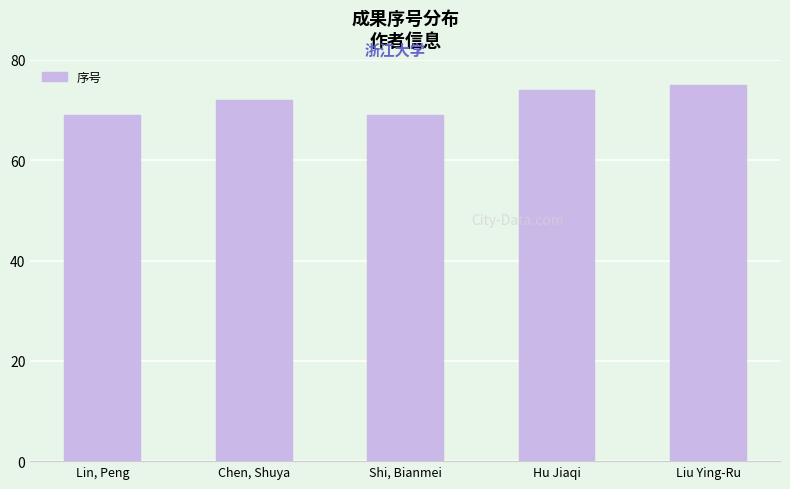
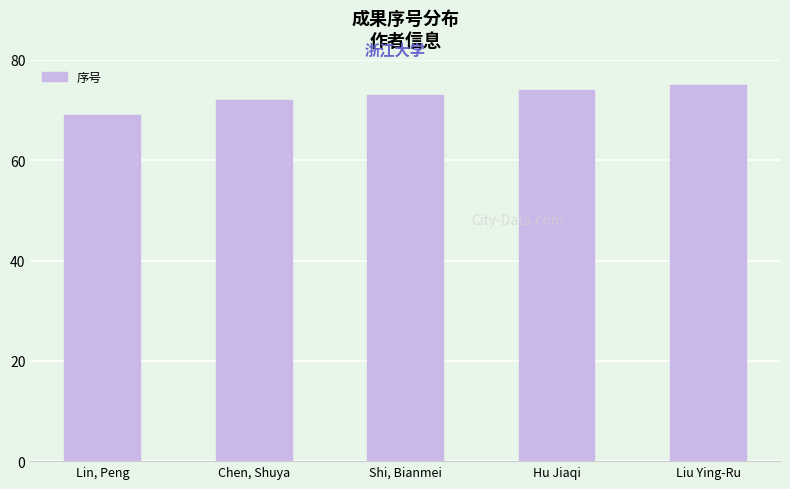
Shi, Bianmei: 69 -> 73
